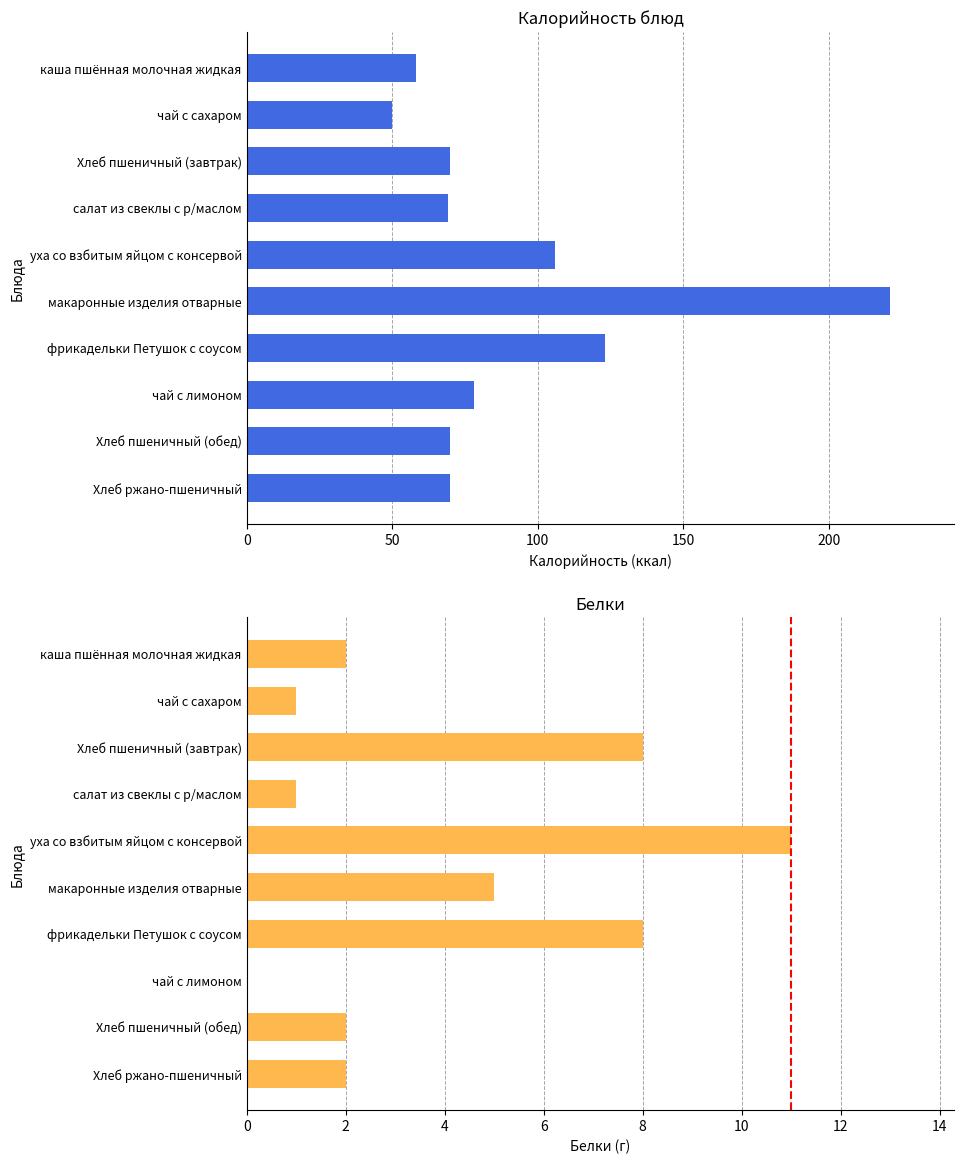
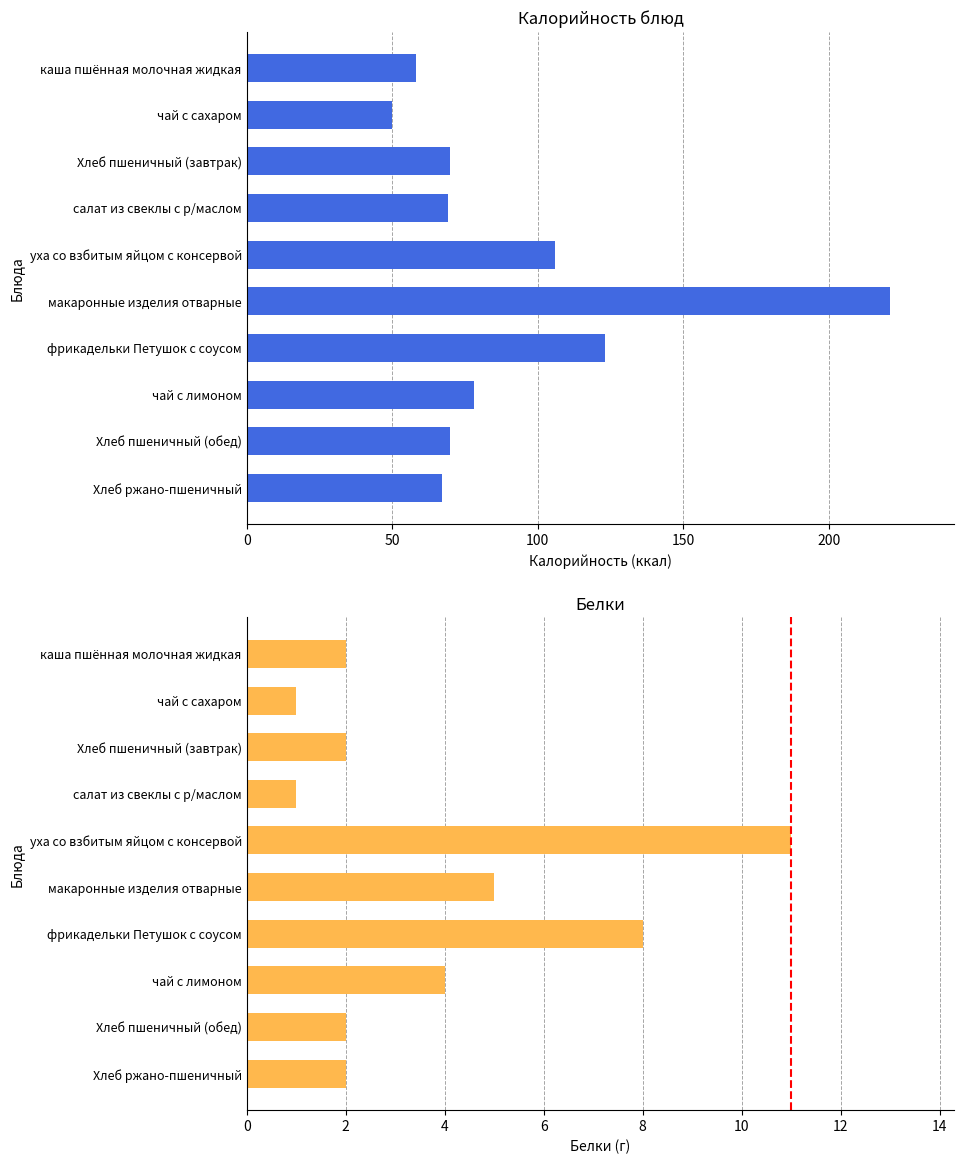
Калорийность блюд, Хлеб ржано-пшеничный: 70 -> 67
Белки, Хлеб пшеничный (завтрак): 8 -> 2
Белки, чай с лимоном: 0 -> 4
